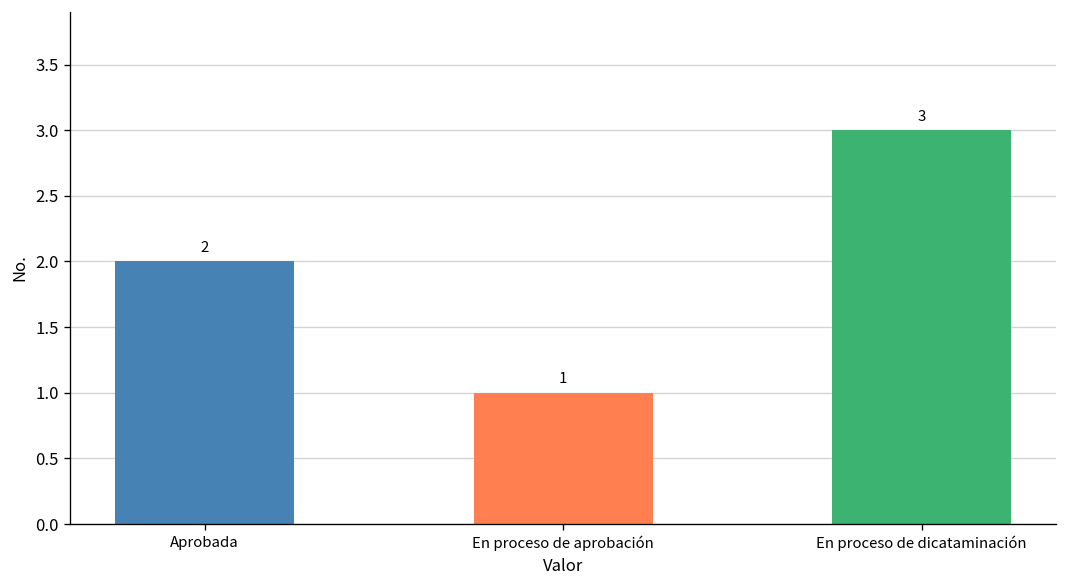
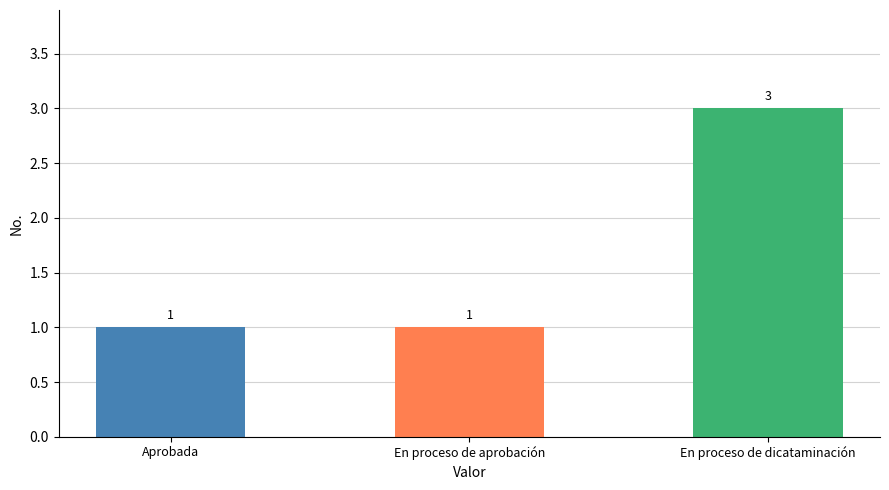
Aprobada: 2 -> 1
